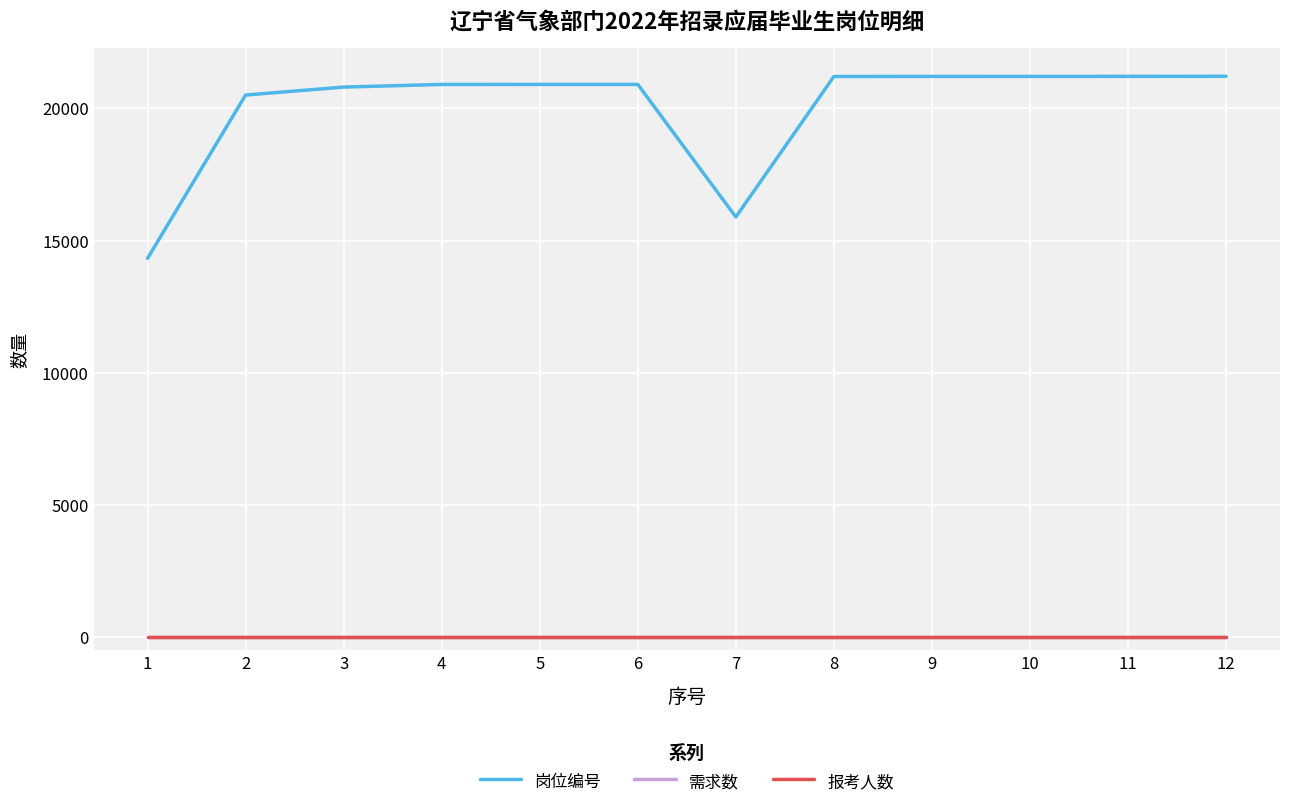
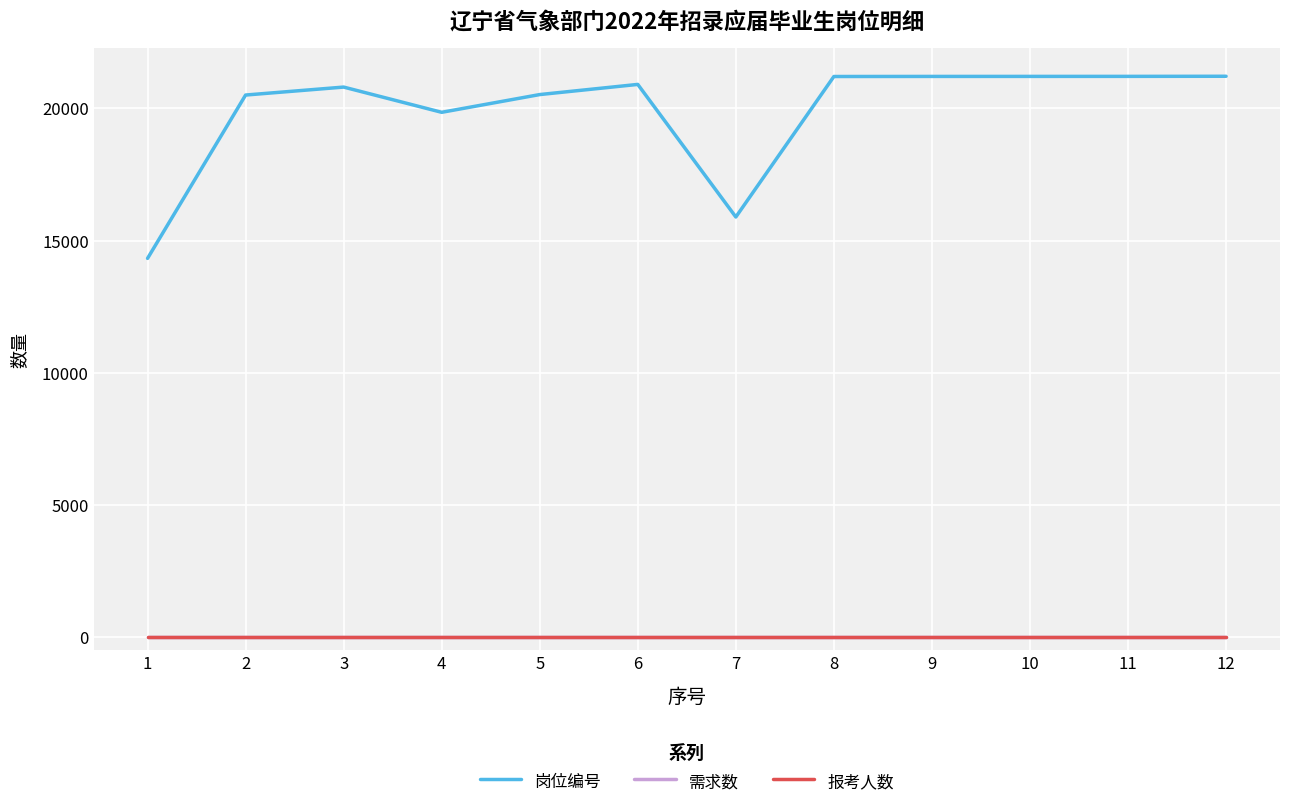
岗位编号, 4: 20900 -> 19800
岗位编号, 5: 20900 -> 20500
